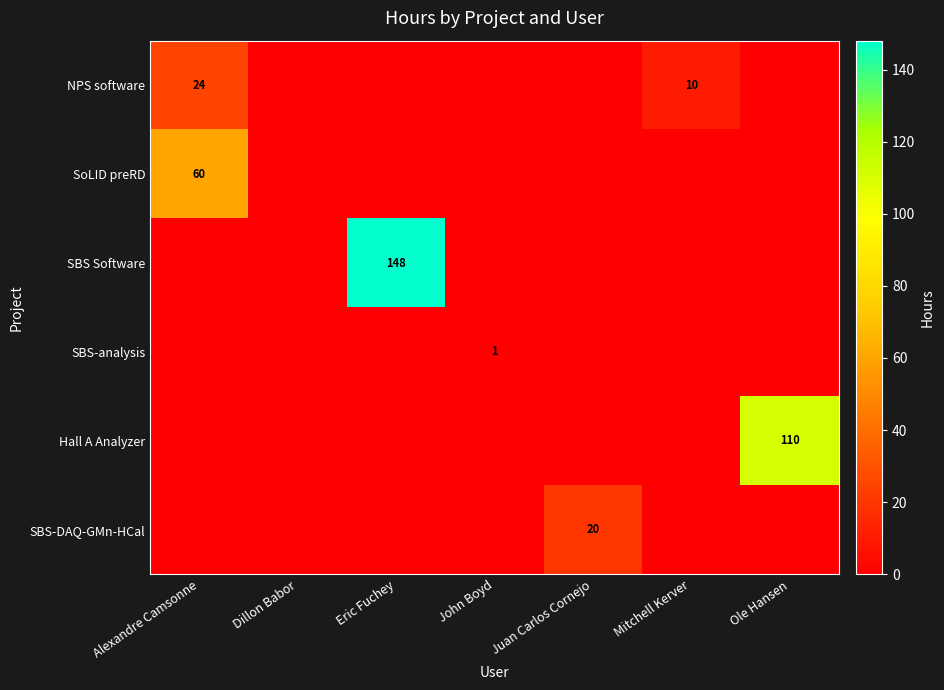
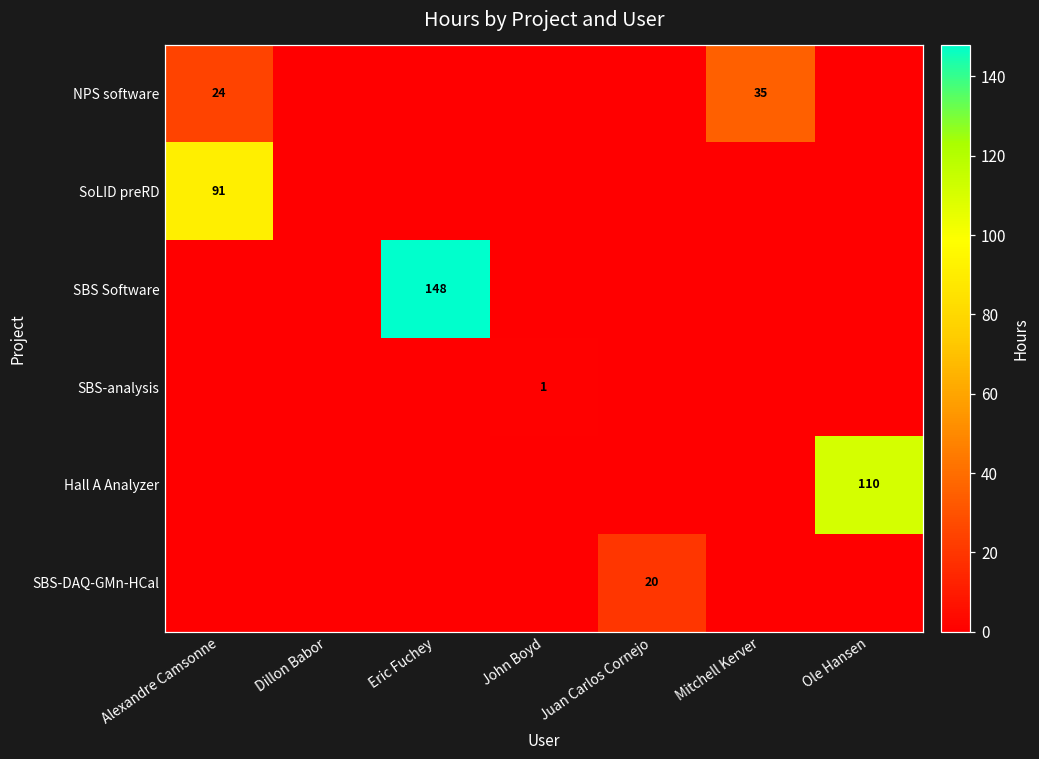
NPS software, Mitchell Kerver: 10 -> 35
SoLID preRD, Alexandre Camsonne: 60 -> 91
